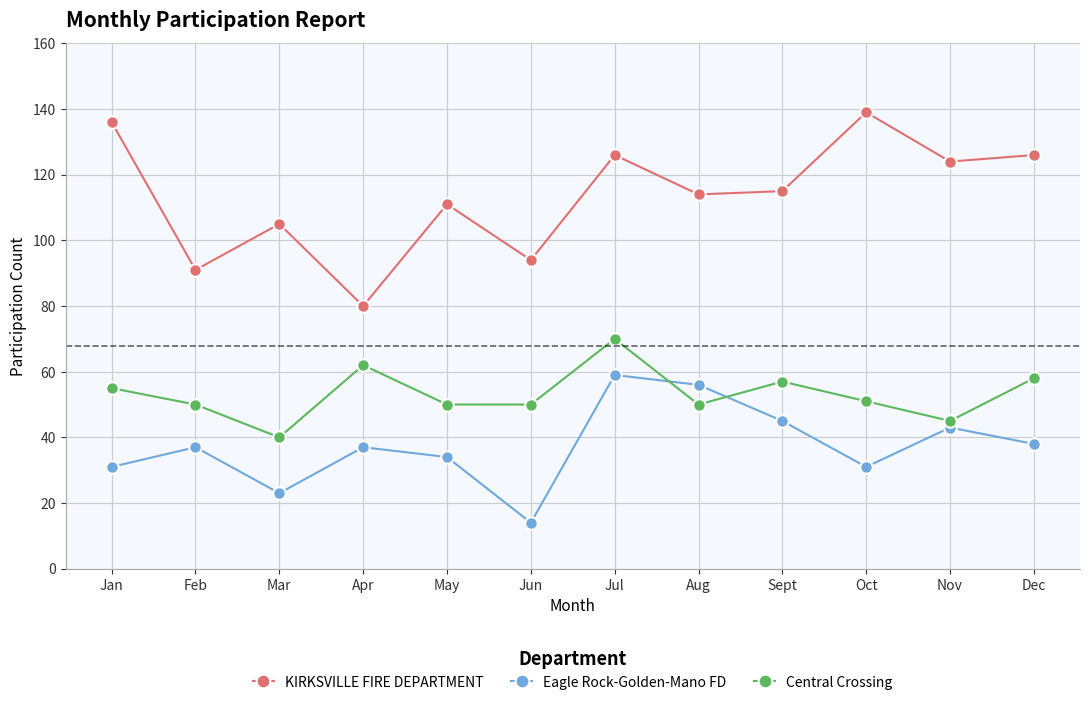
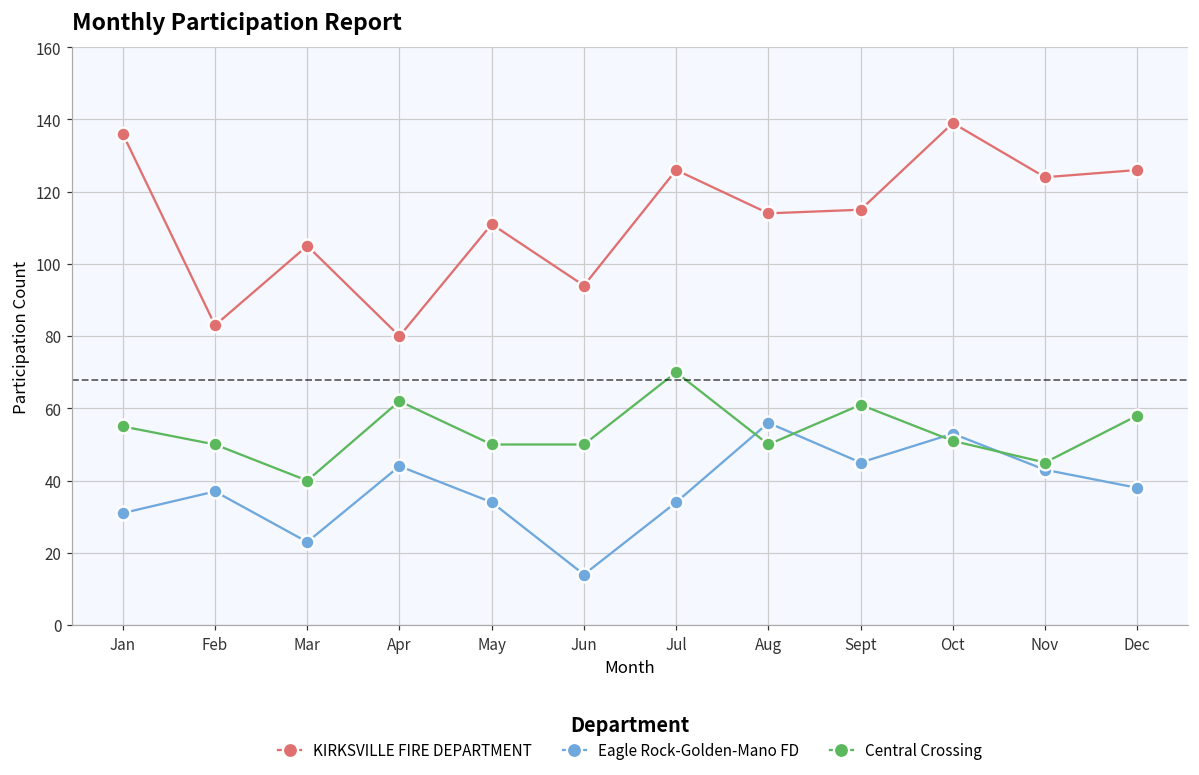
KIRKSVILLE FIRE DEPARTMENT, Feb: 91 -> 83
Eagle Rock-Golden-Mano FD, Apr: 37 -> 44
Eagle Rock-Golden-Mano FD, Jul: 59 -> 34
Central Crossing, Sept: 57 -> 61
Eagle Rock-Golden-Mano FD, Oct: 31 -> 53
